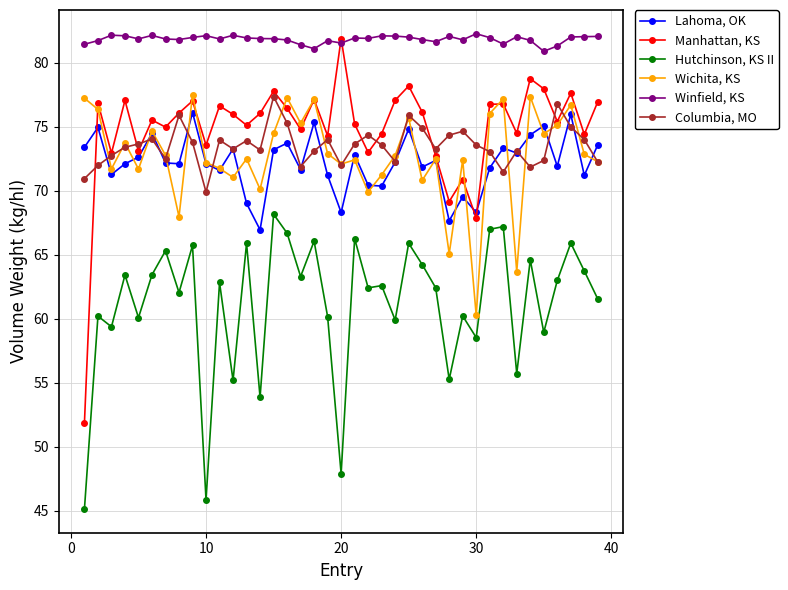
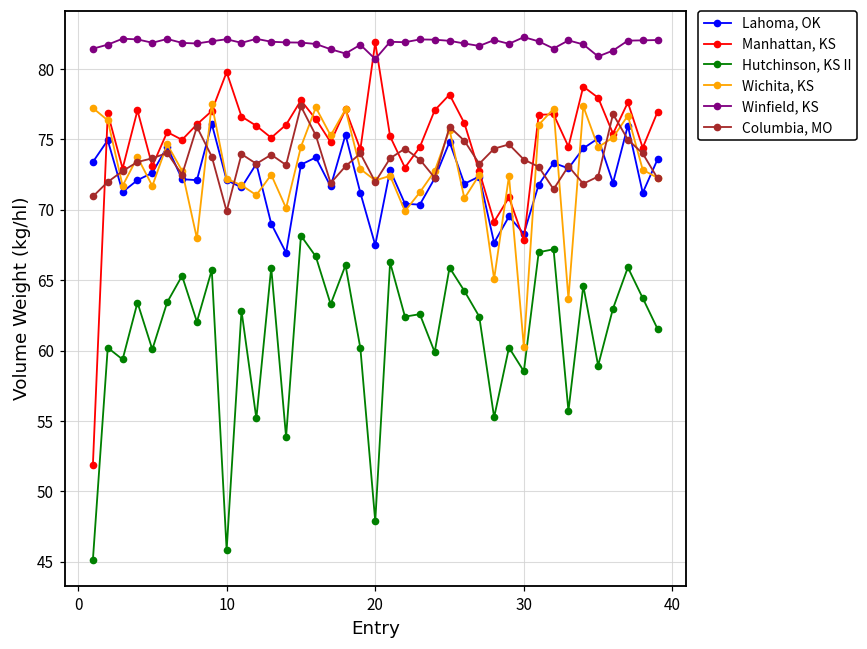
Manhattan, KS, 10: 73.6 -> 79.8
Lahoma, OK, 20: 68.3 -> 67.5
Winfield, KS, 20: 81.5 -> 80.7
